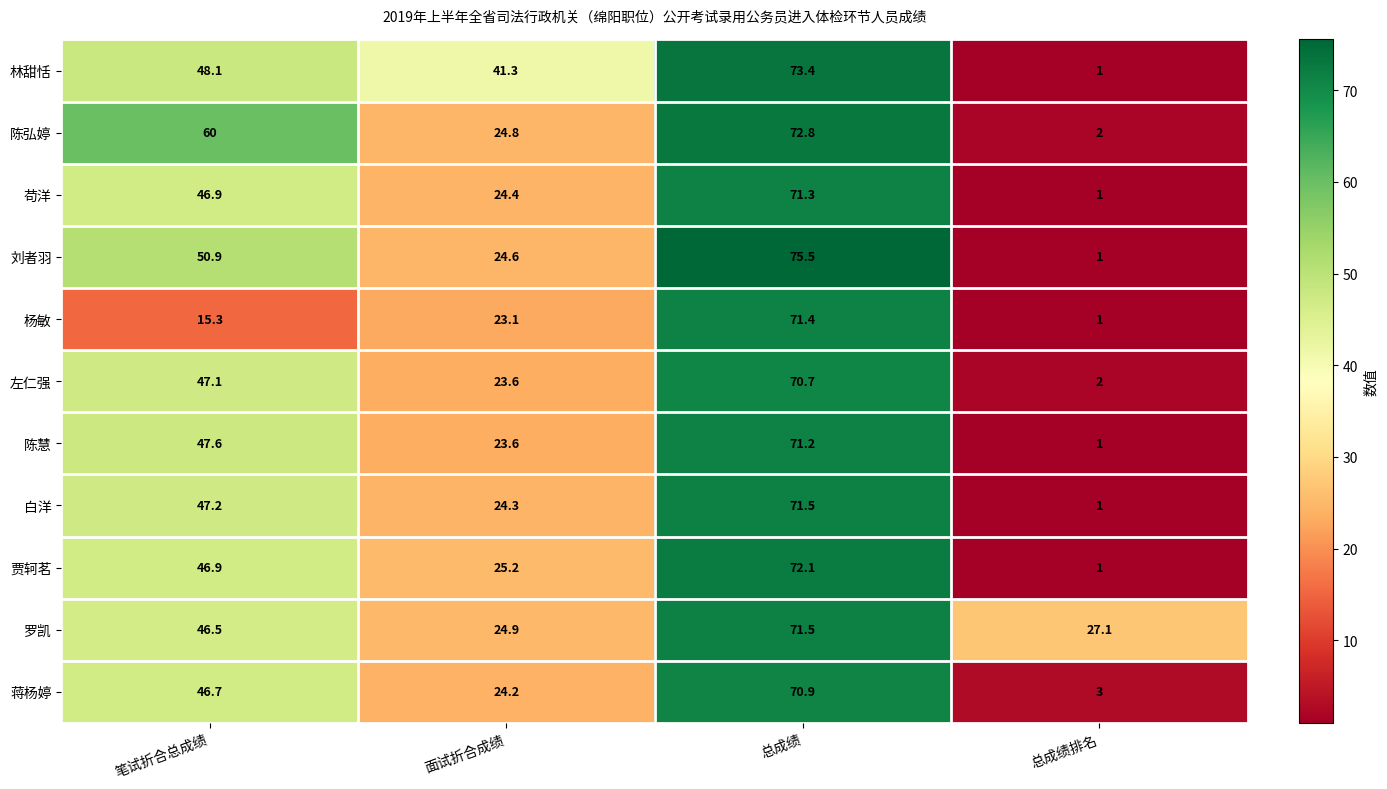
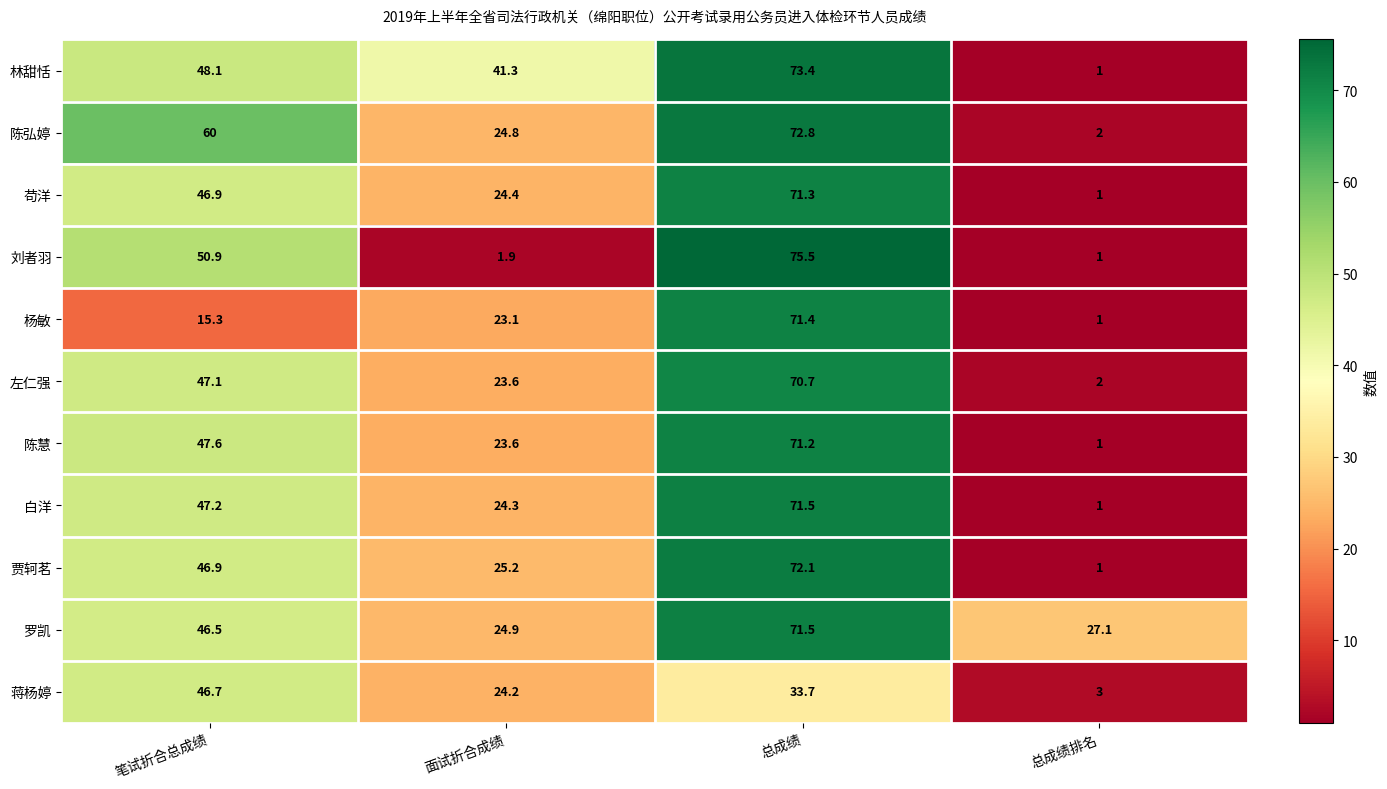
刘者羽, 面试折合成绩: 24.6 -> 1.9
蒋杨婷, 总成绩: 70.9 -> 33.7
